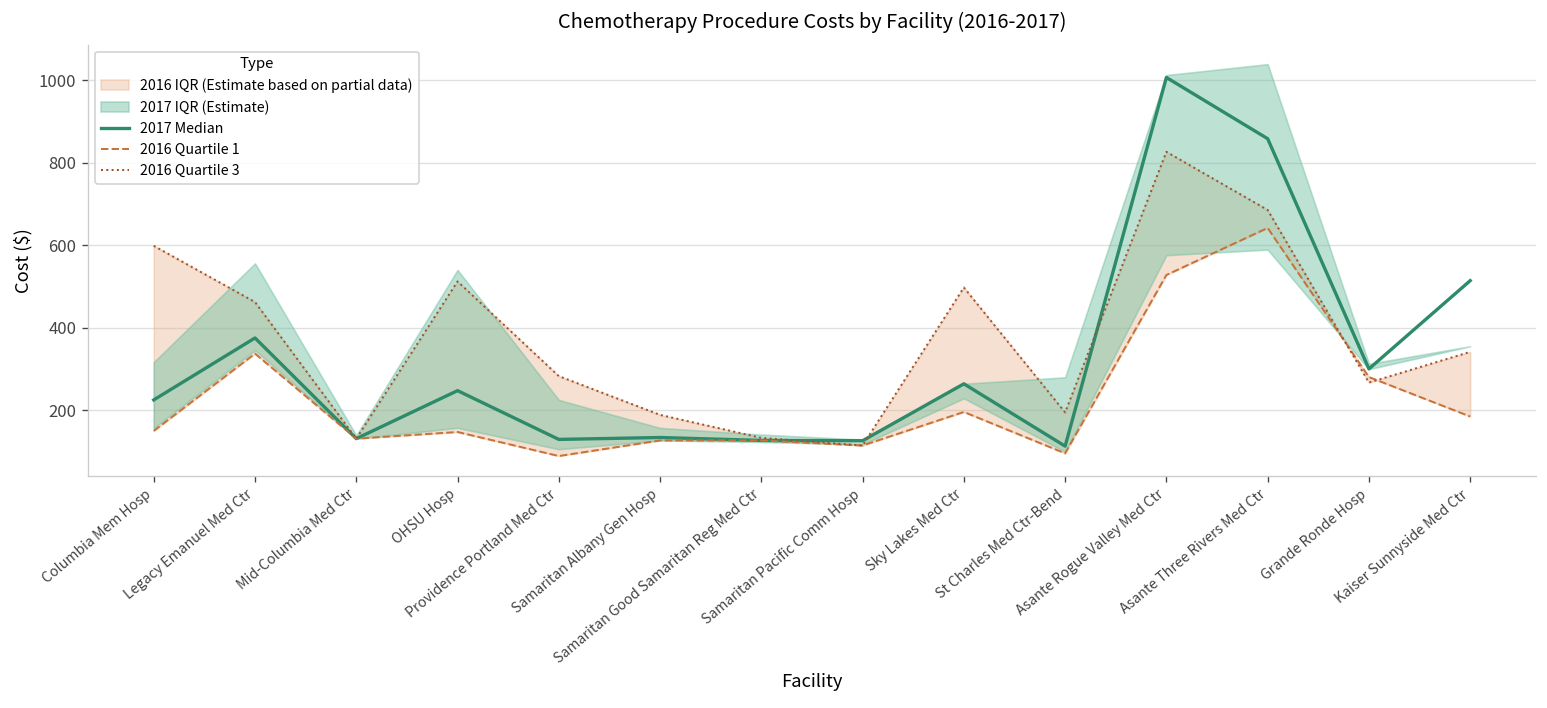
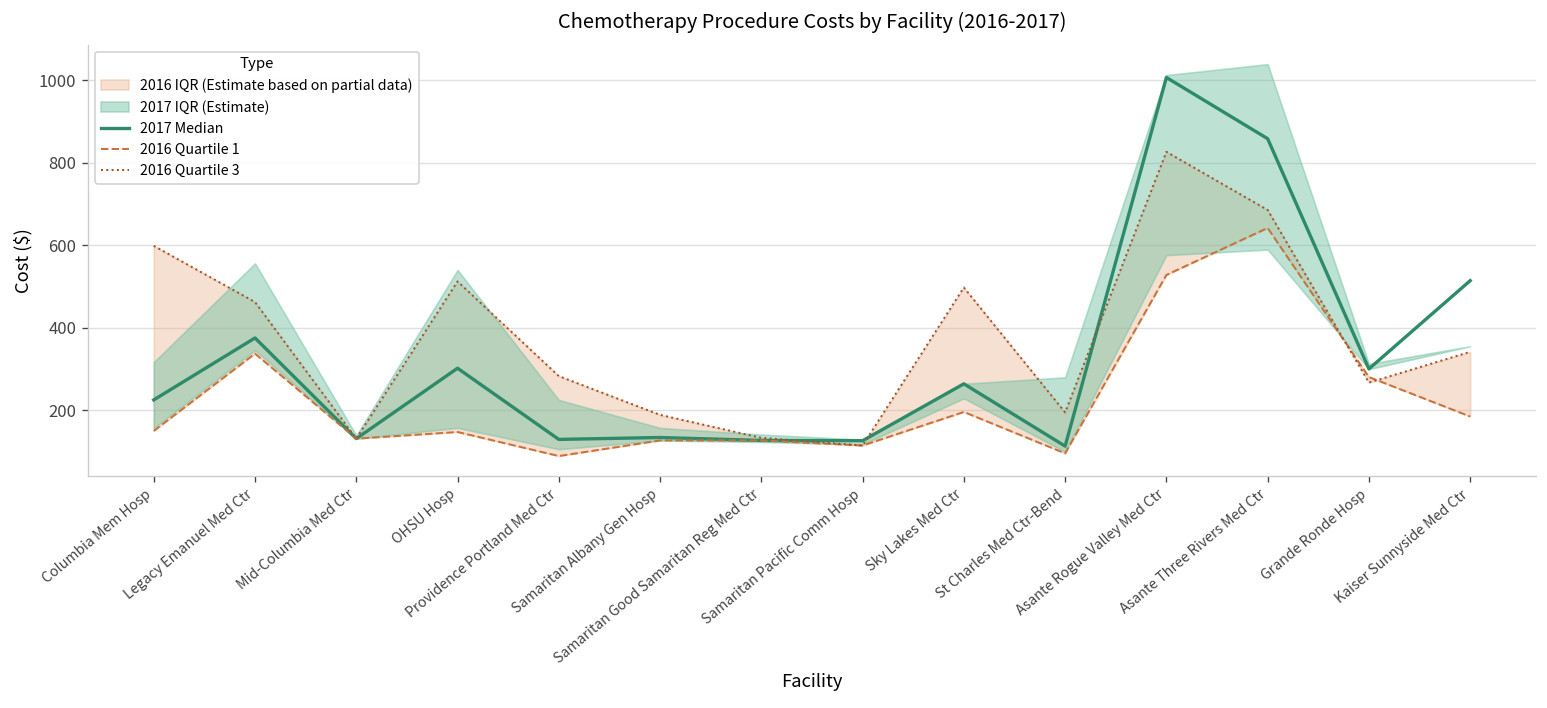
2017 Median, OHSU Hosp: 250 -> 300
